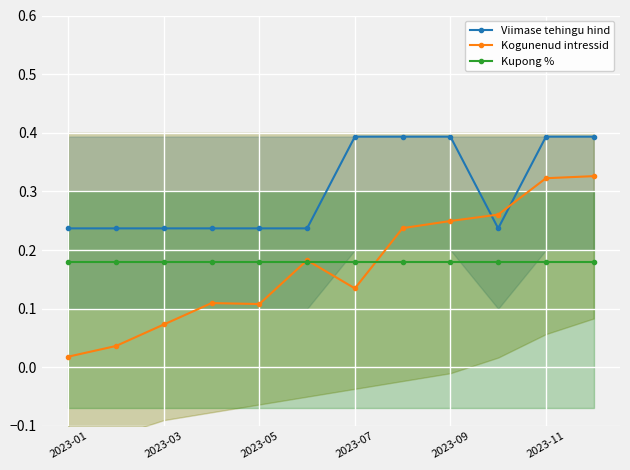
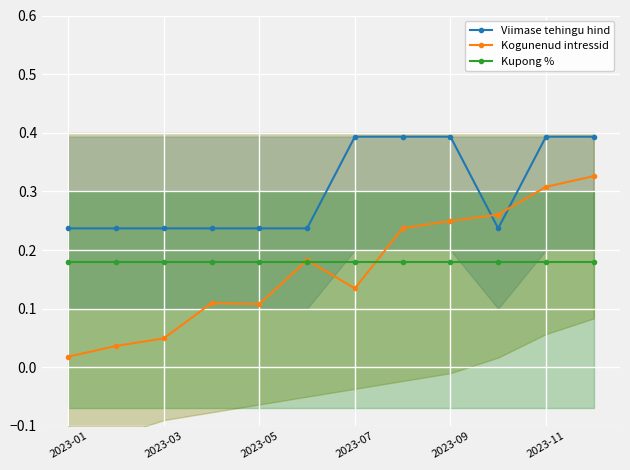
Kogunenud intressid, 2023-03: 0.07 -> 0.05
Kogunenud intressid, 2023-11: 0.32 -> 0.31
